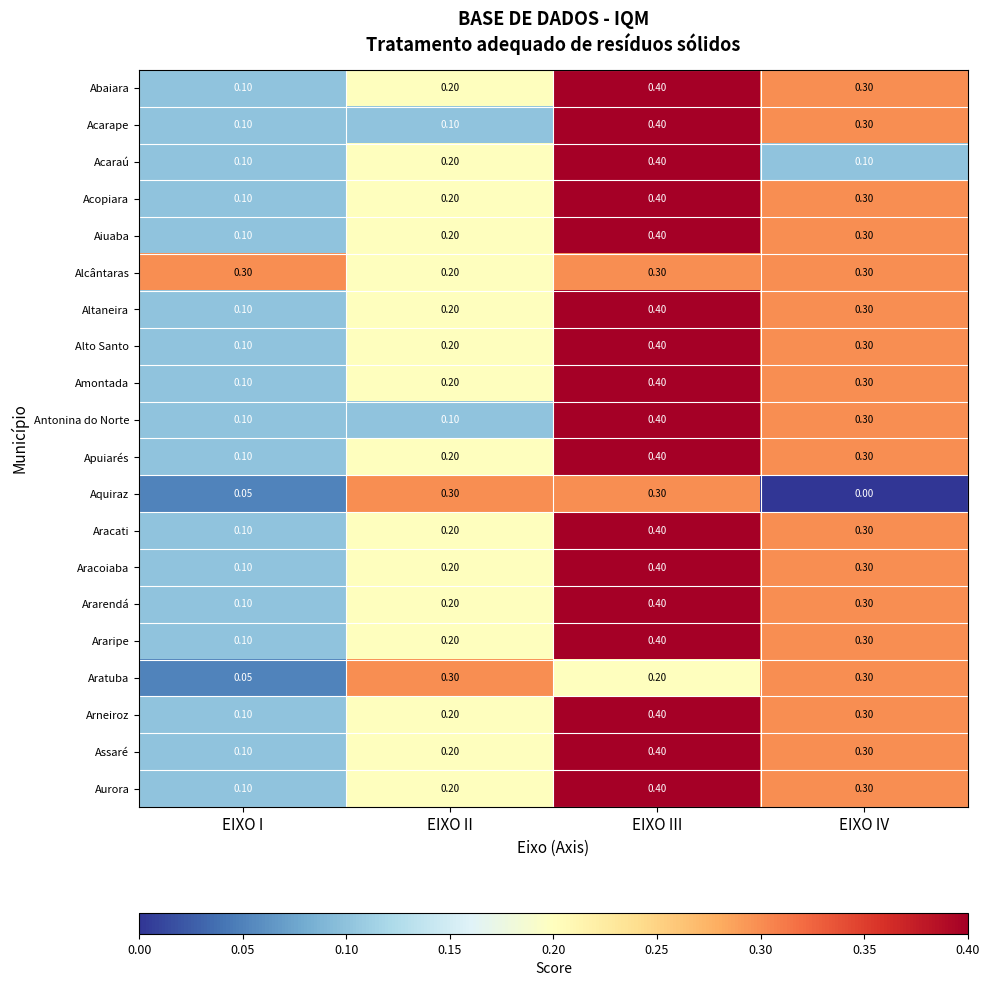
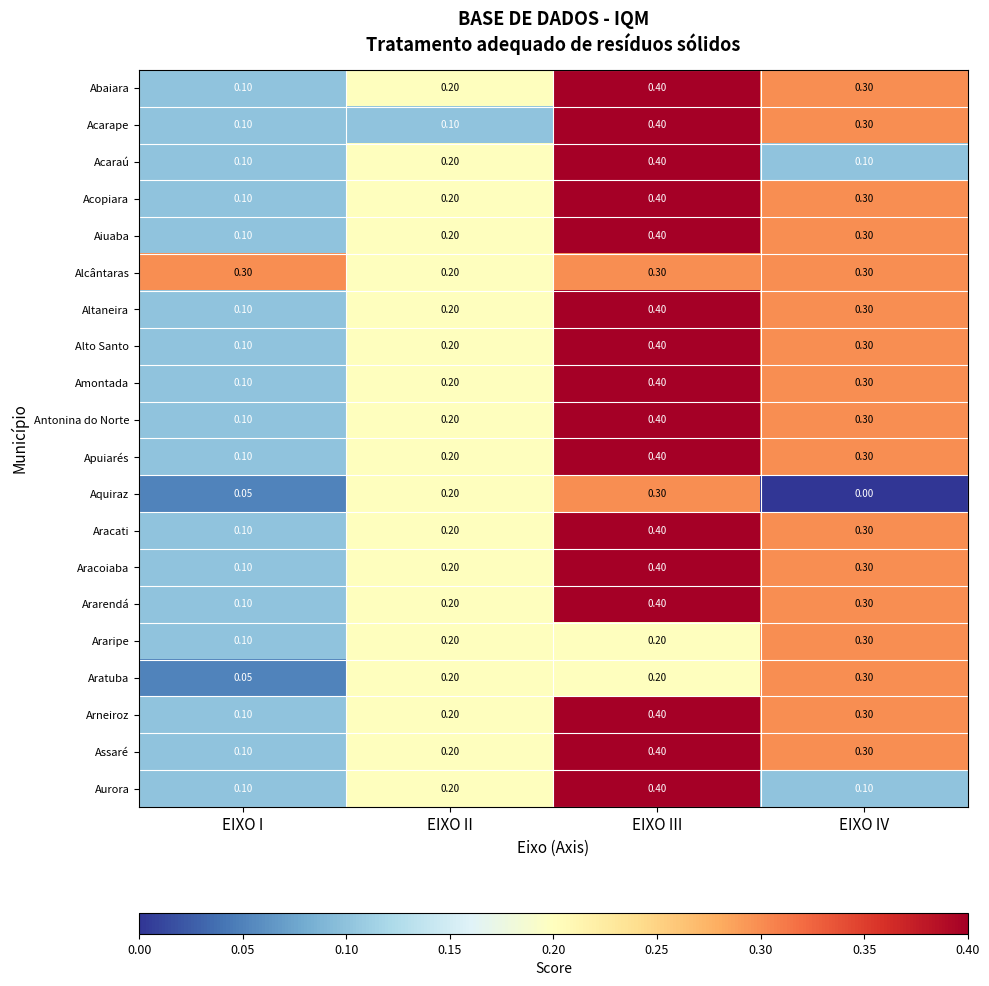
Antonina do Norte, EIXO II: 0.10 -> 0.20
Aquiraz, EIXO II: 0.30 -> 0.20
Araripe, EIXO III: 0.40 -> 0.20
Aratuba, EIXO II: 0.30 -> 0.20
Aurora, EIXO IV: 0.30 -> 0.10
